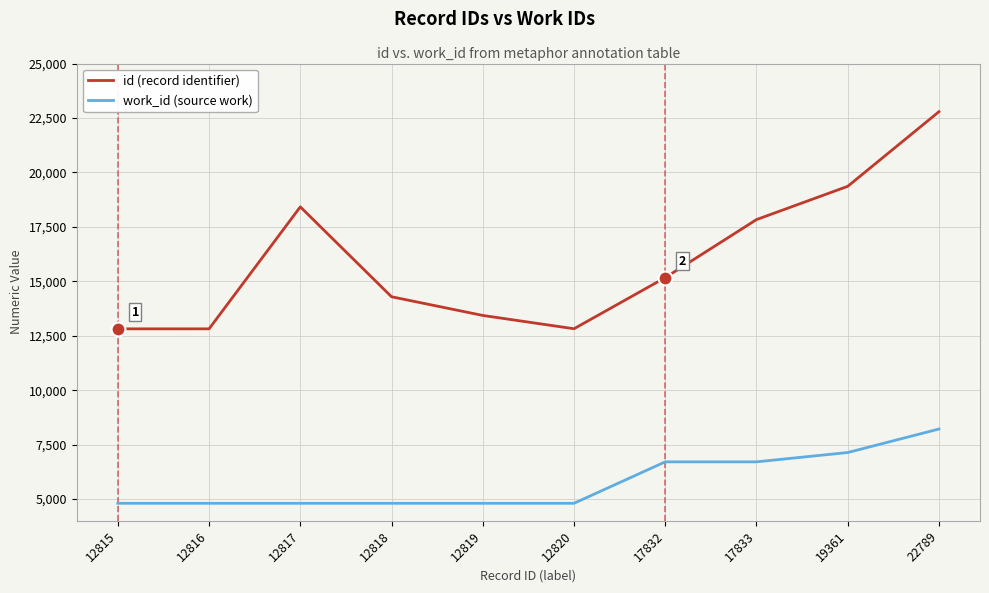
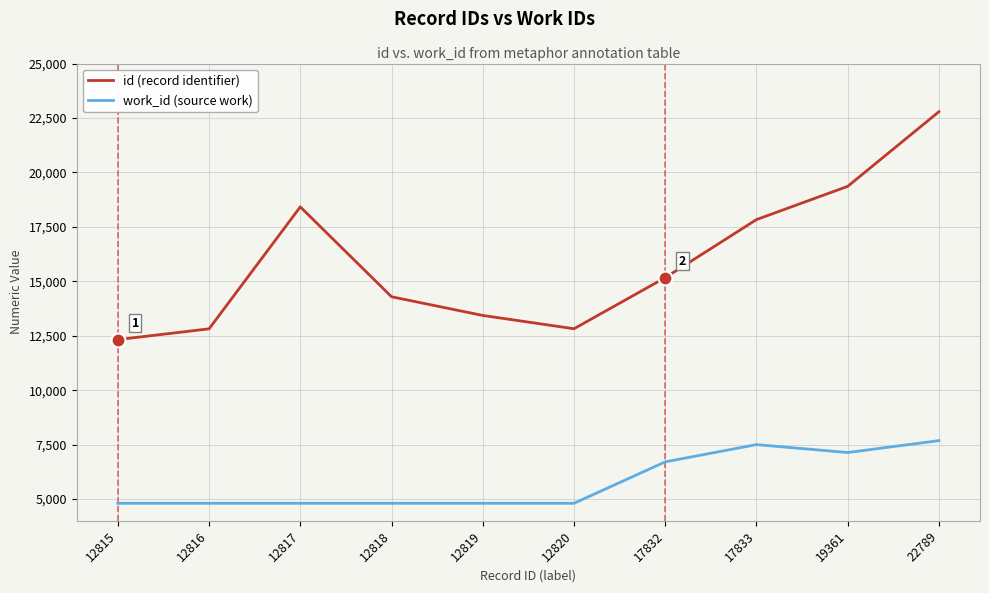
id (record identifier), 12815: 12,800 -> 12,300
work_id (source work), 17833: 6,700 -> 7,500
work_id (source work), 22789: 8,200 -> 7,700
